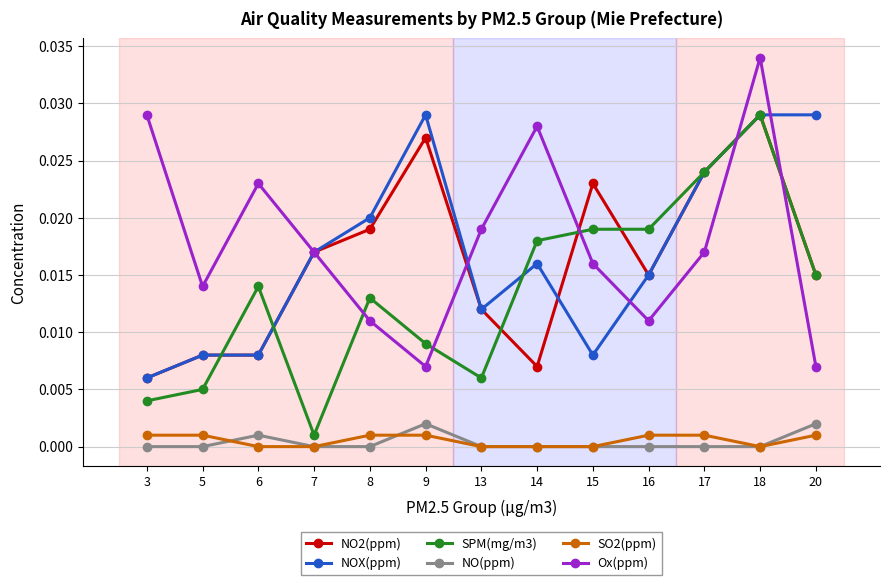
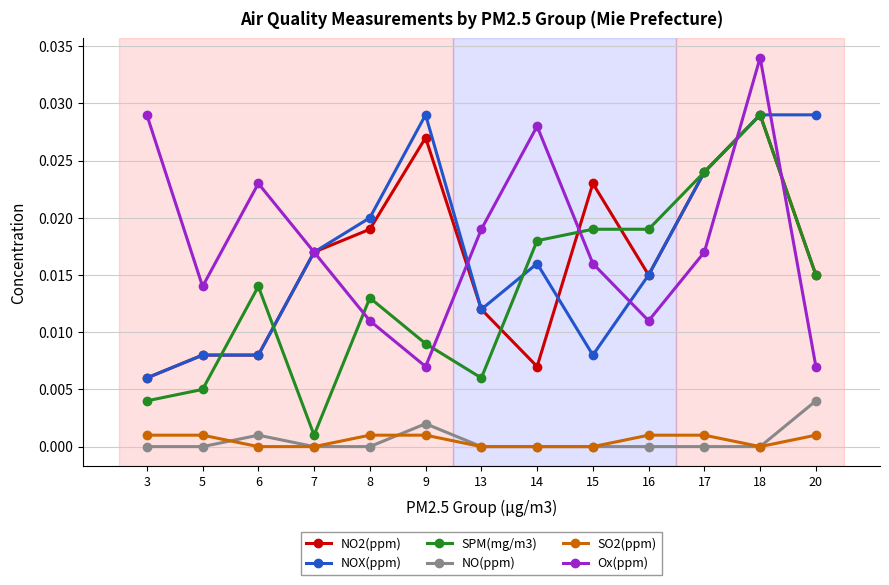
NO(ppm), 20: 0.002 -> 0.004
